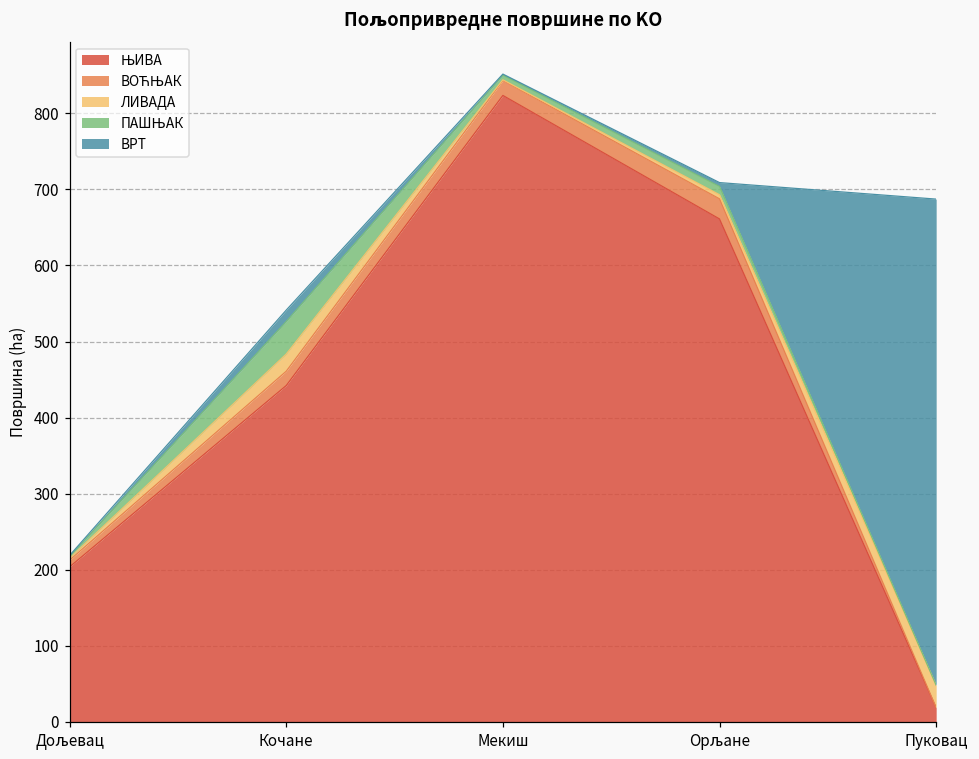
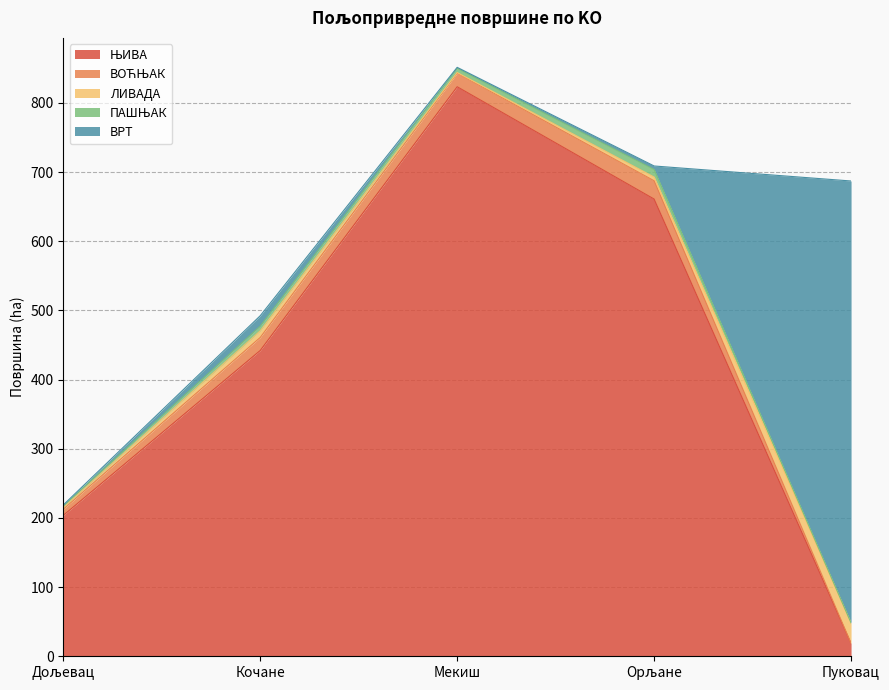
ЛИВАДА, Кочане: 20 -> 10
ПАШЊАК, Кочане: 40 -> 10
